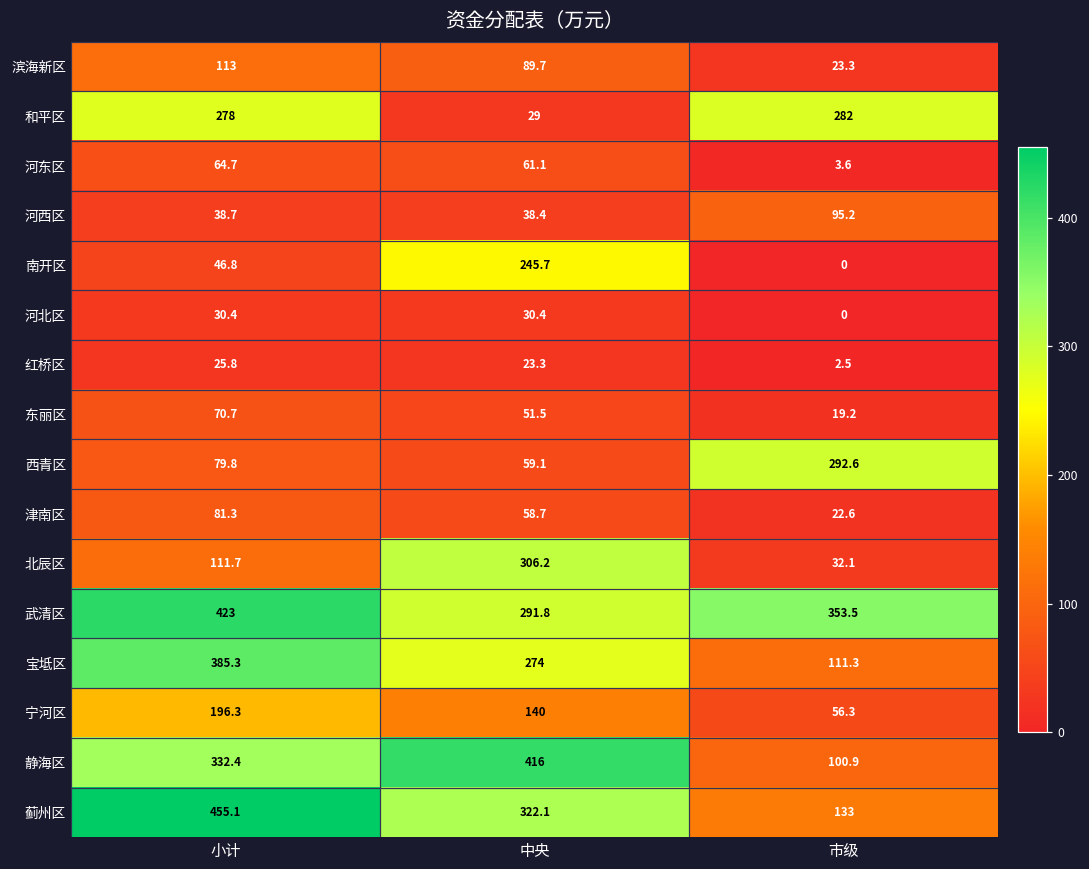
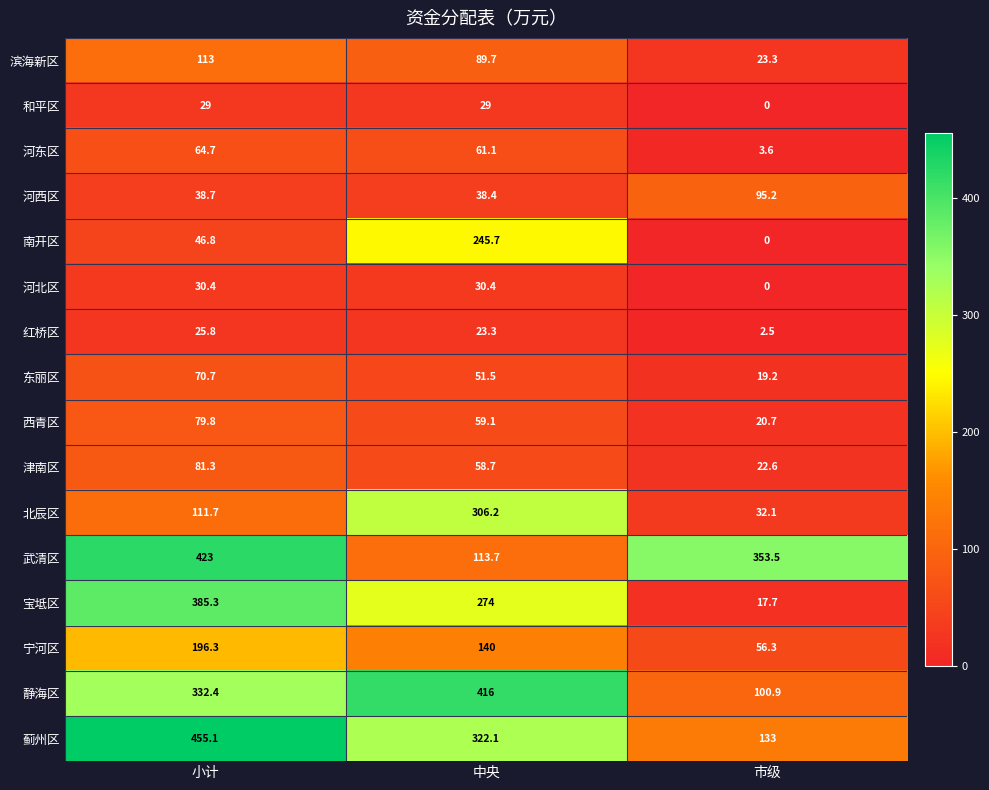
和平区, 小计: 278 -> 29
和平区, 市级: 282 -> 0
西青区, 市级: 292.6 -> 20.7
武清区, 中央: 291.8 -> 113.7
宝坻区, 市级: 111.3 -> 17.7
